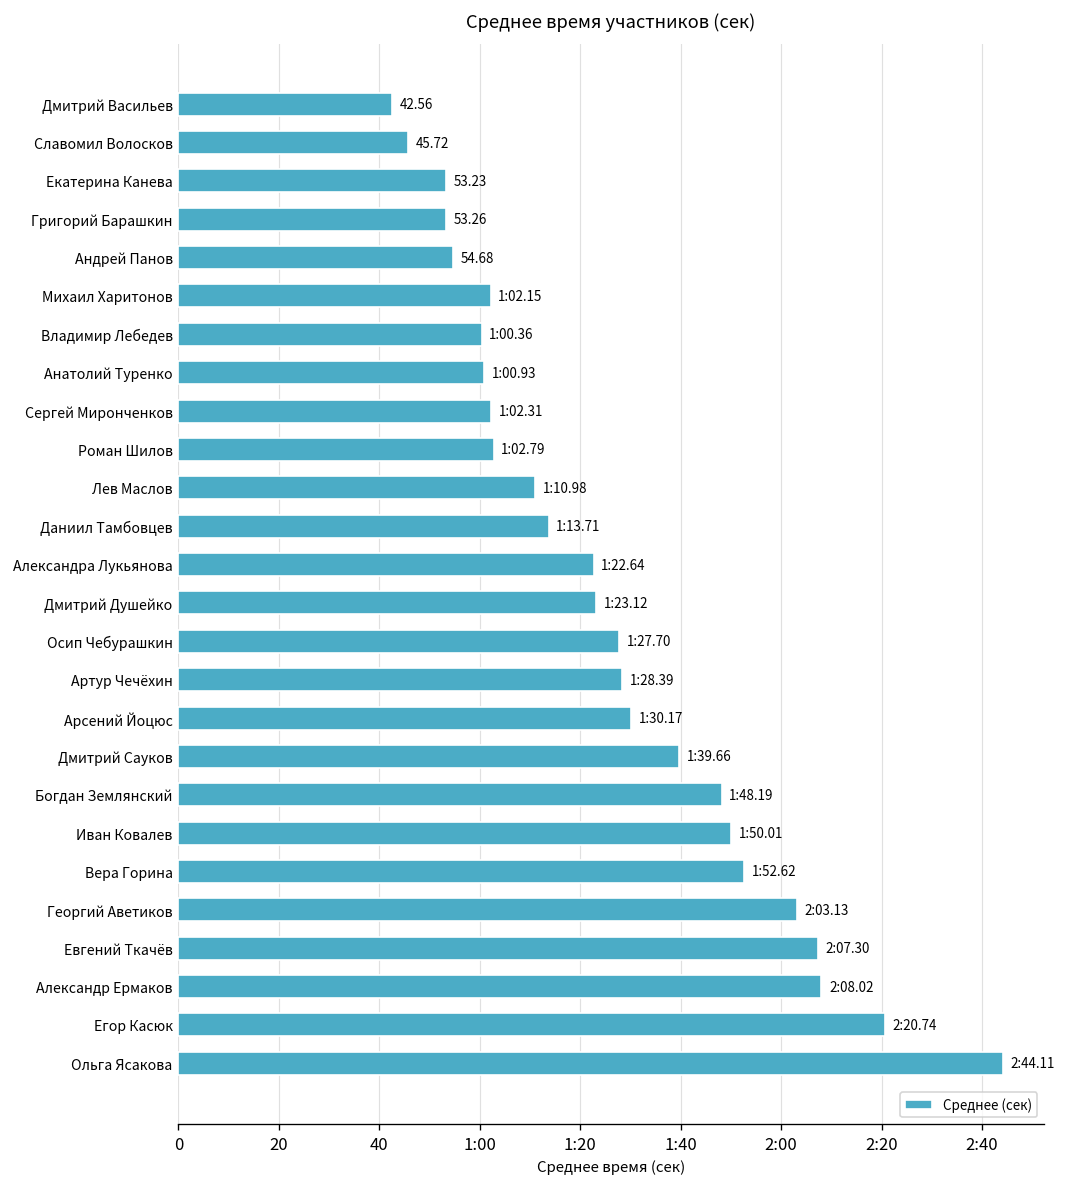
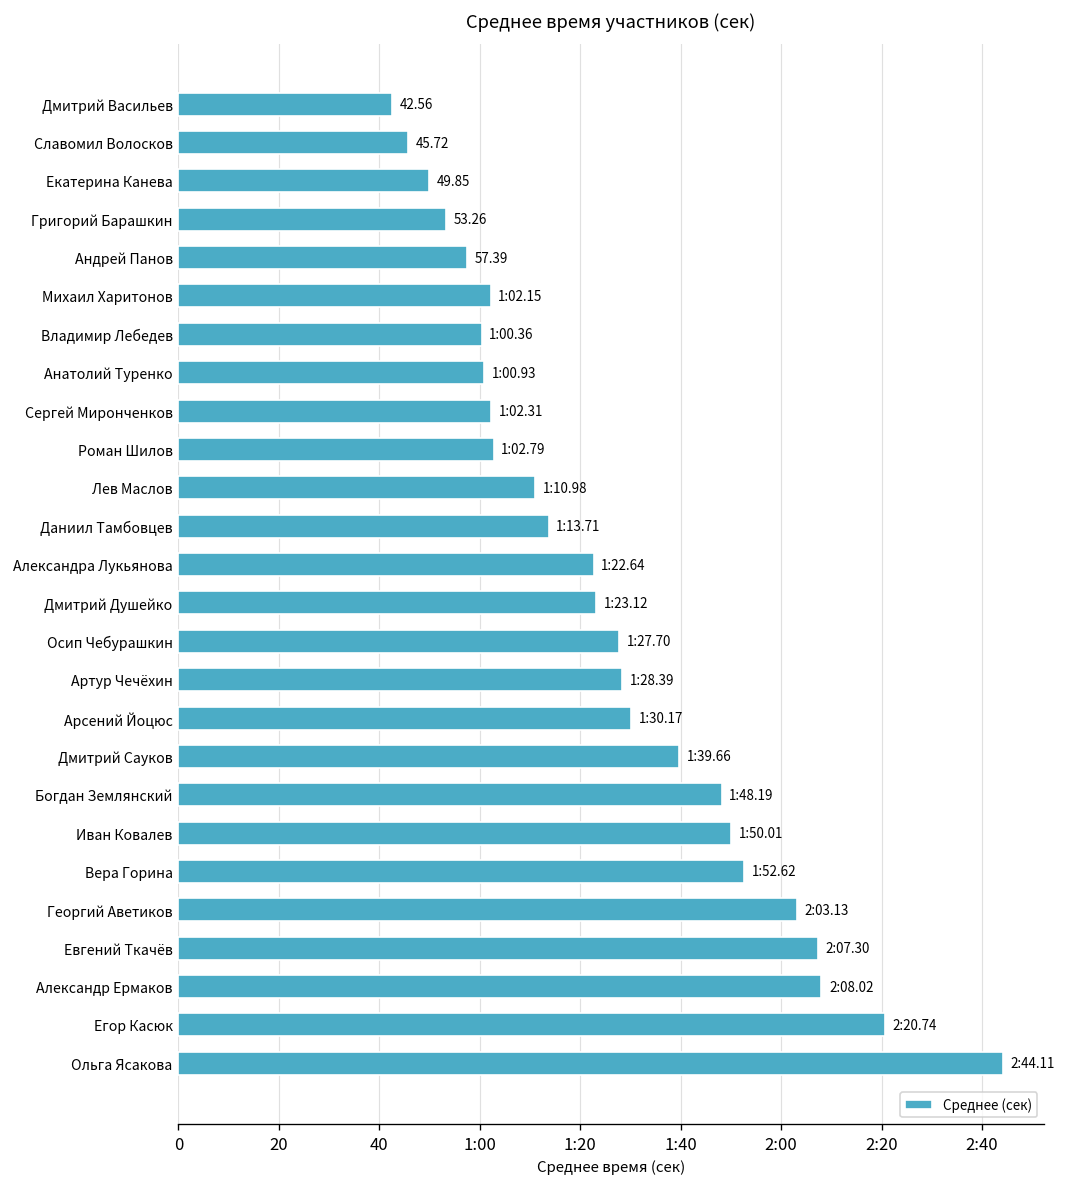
Екатерина Канева: 53.23 -> 49.85
Андрей Панов: 54.68 -> 57.39
